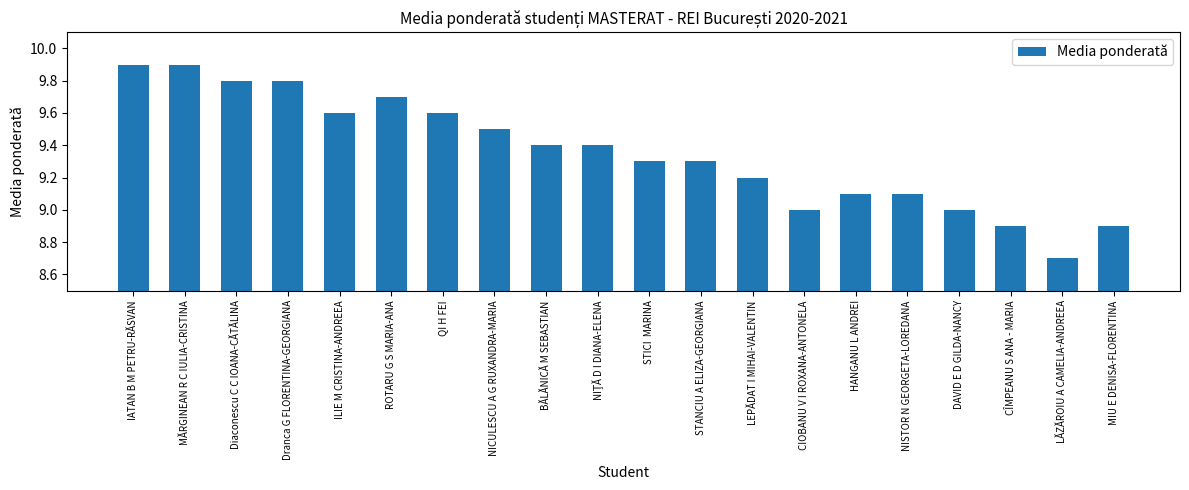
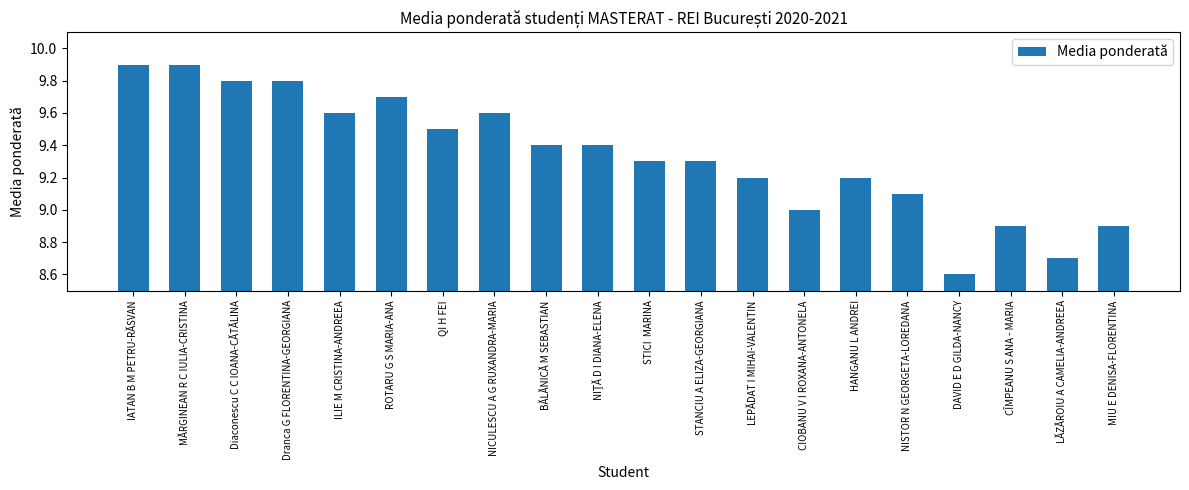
QI H FEI: 9.6 -> 9.5
NICULESCU A G RUXANDRA-MARIA: 9.5 -> 9.6
HANGANU L ANDREI: 9.1 -> 9.2
DAVID E D GILDA-NANCY: 9.0 -> 8.6
